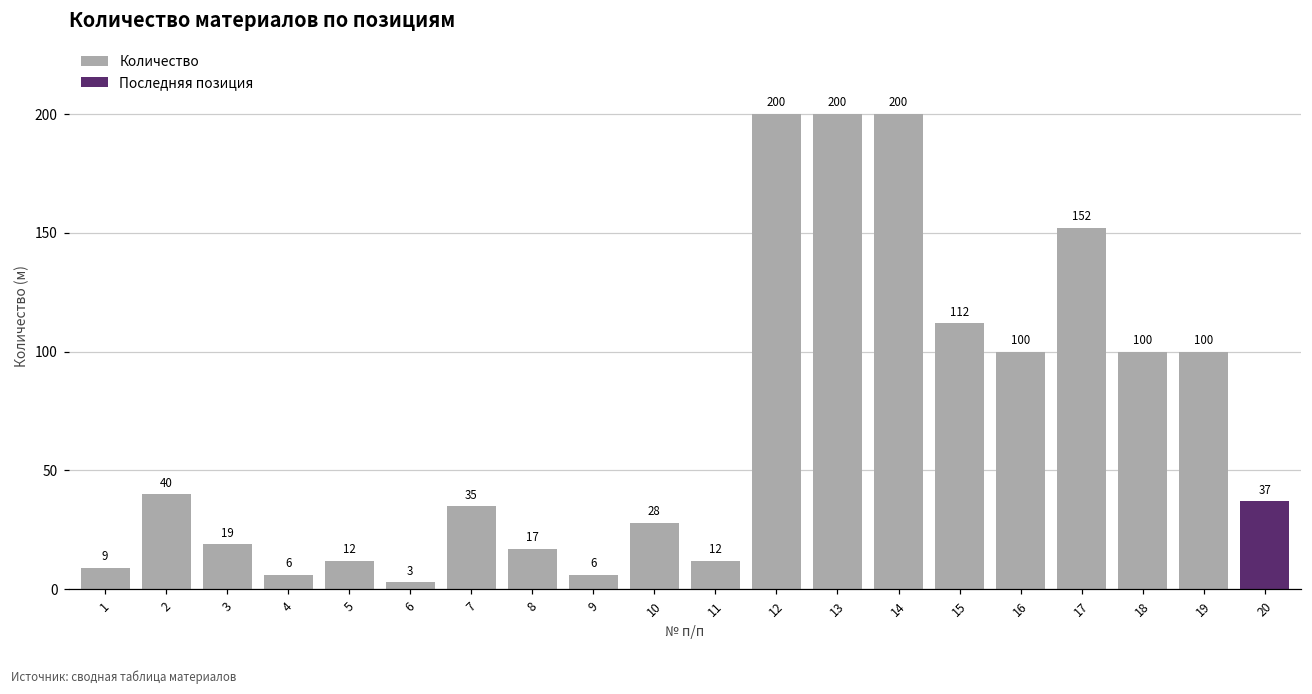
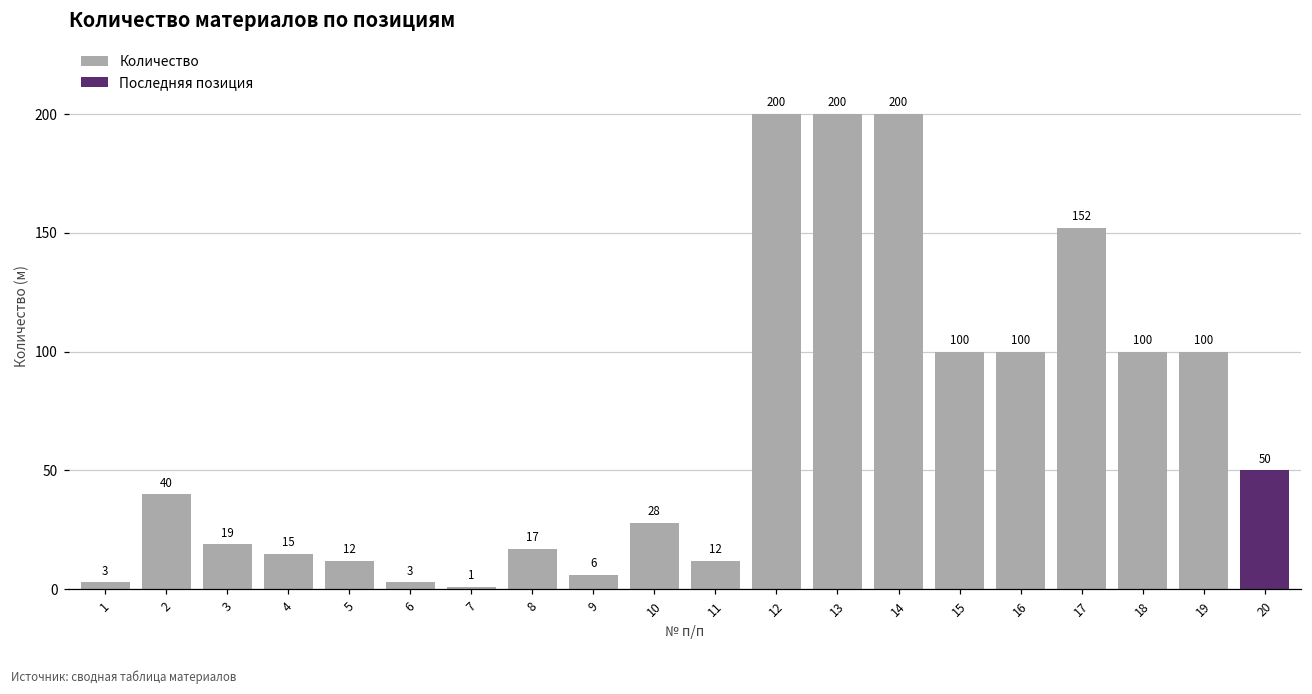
Количество, 1: 9 -> 3
Количество, 4: 6 -> 15
Количество, 7: 35 -> 1
Количество, 15: 112 -> 100
Последняя позиция, 20: 37 -> 50
